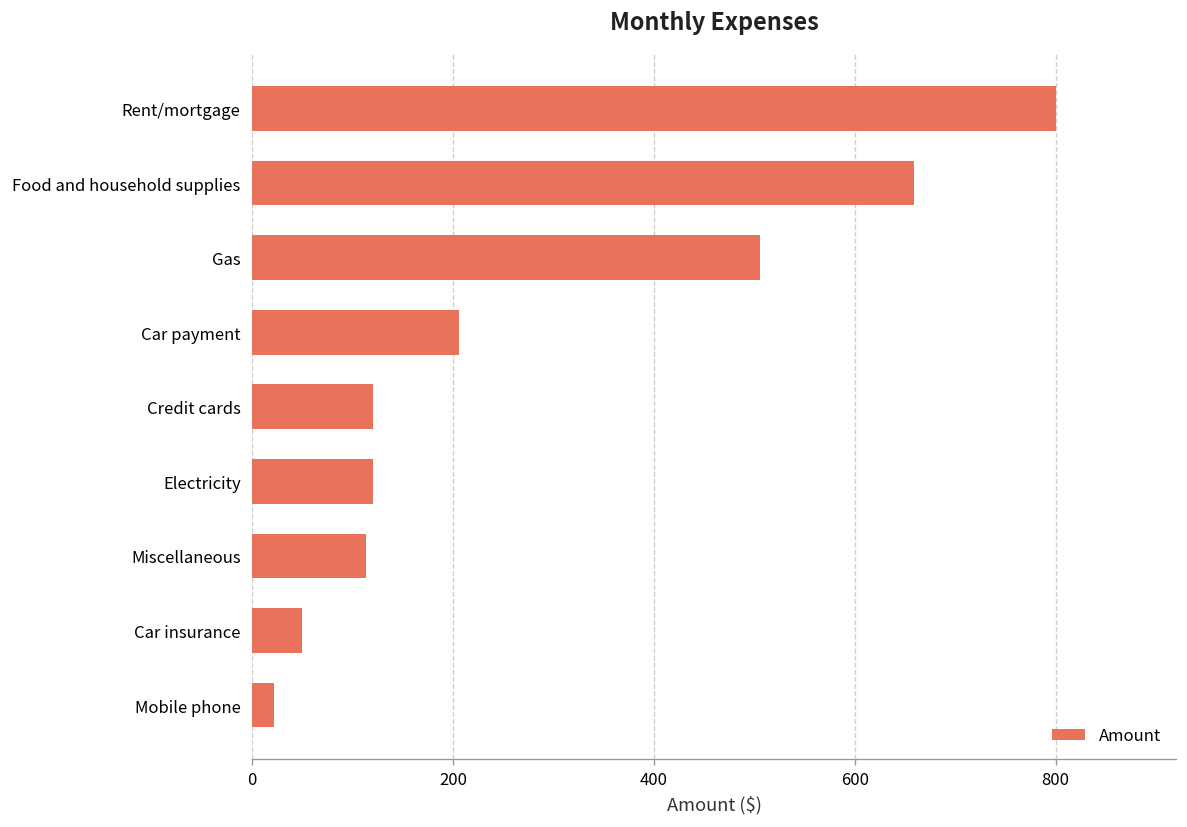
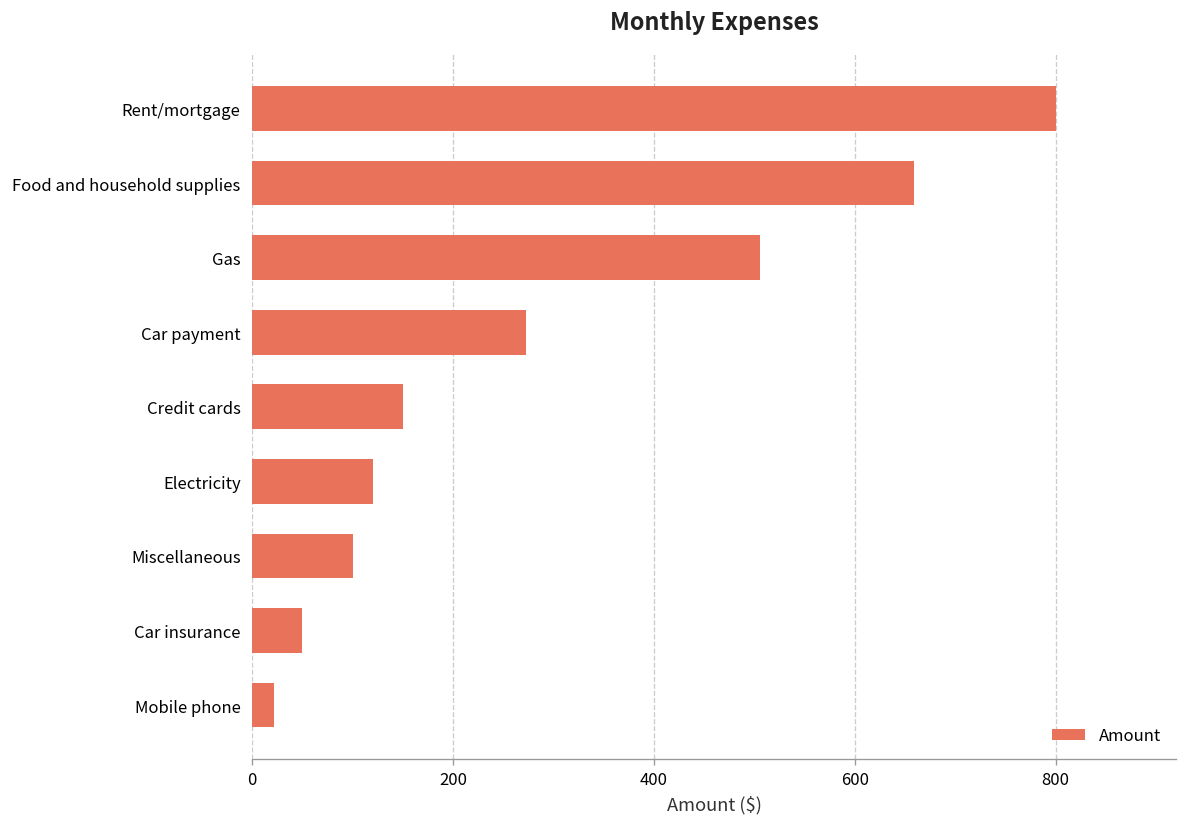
Car payment: 210 -> 270
Credit cards: 120 -> 150
Miscellaneous: 110 -> 100
